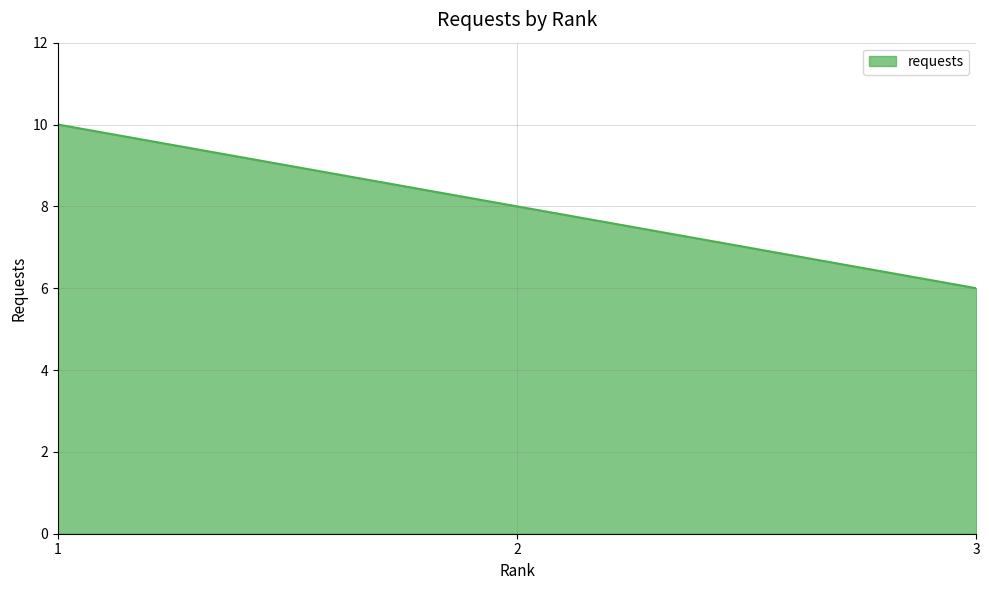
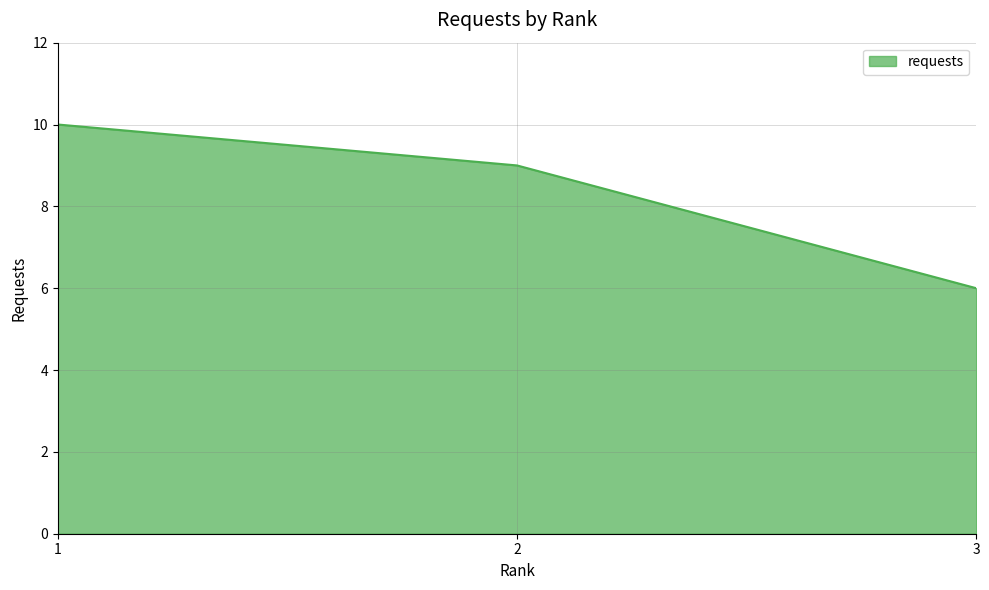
2: 8 -> 9
